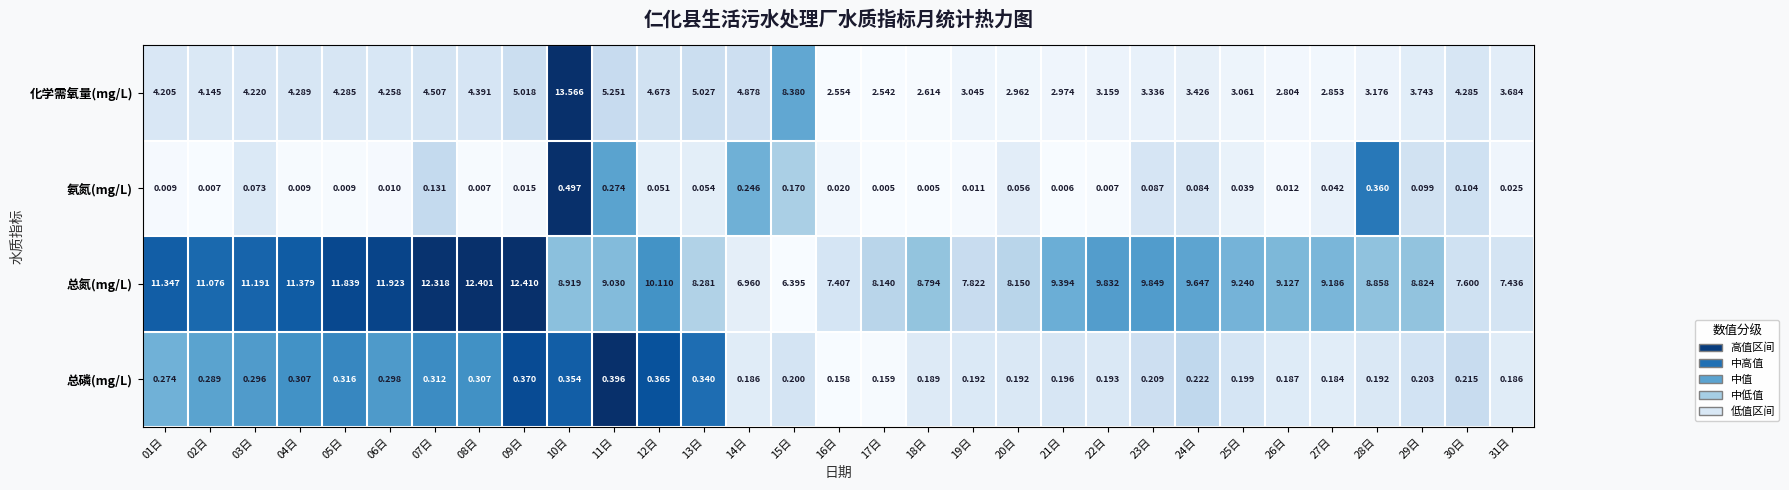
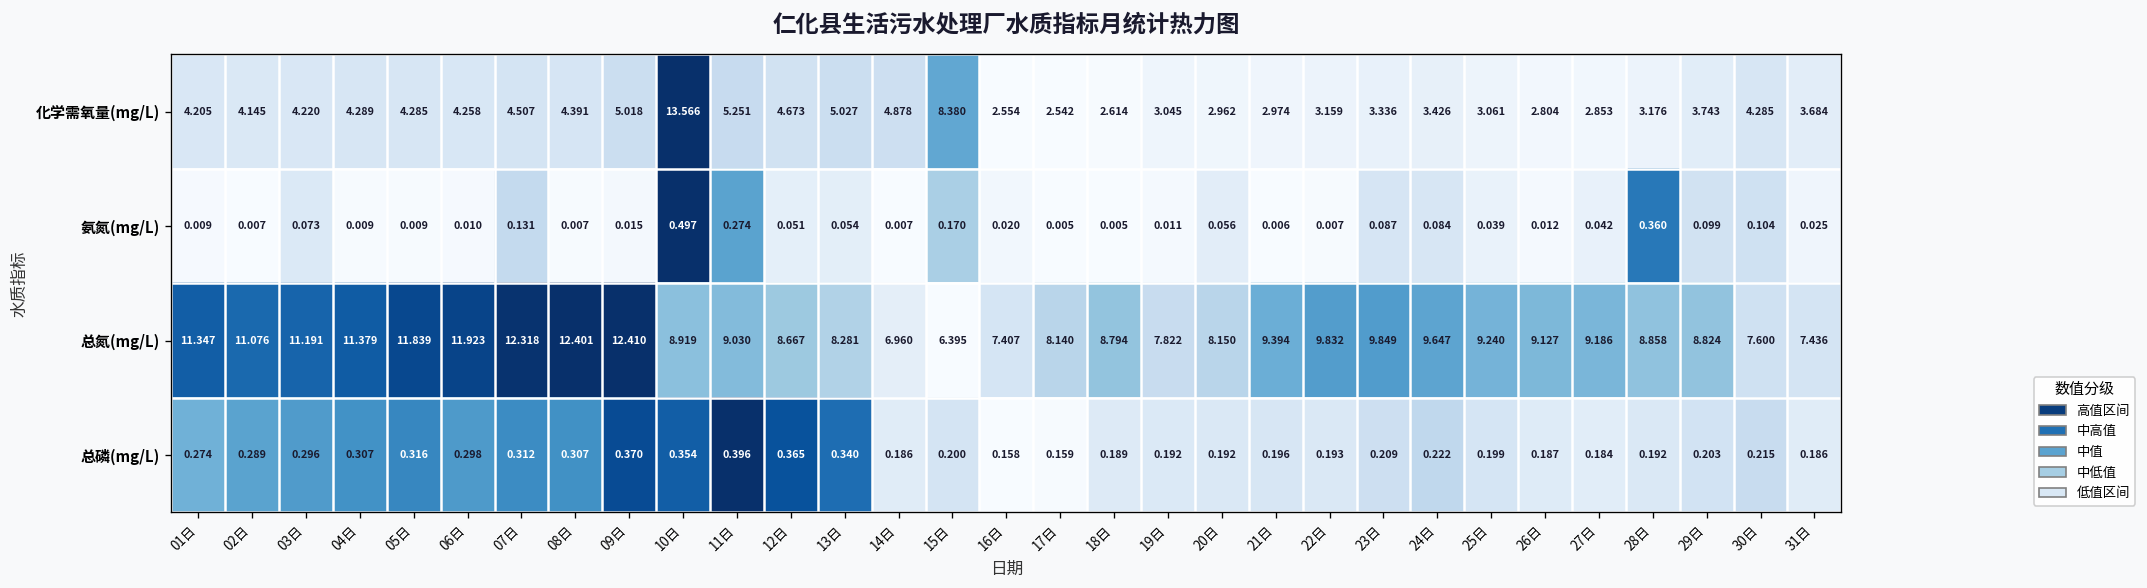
氨氮(mg/L), 14日: 0.246 -> 0.007
总氮(mg/L), 12日: 10.110 -> 8.667
